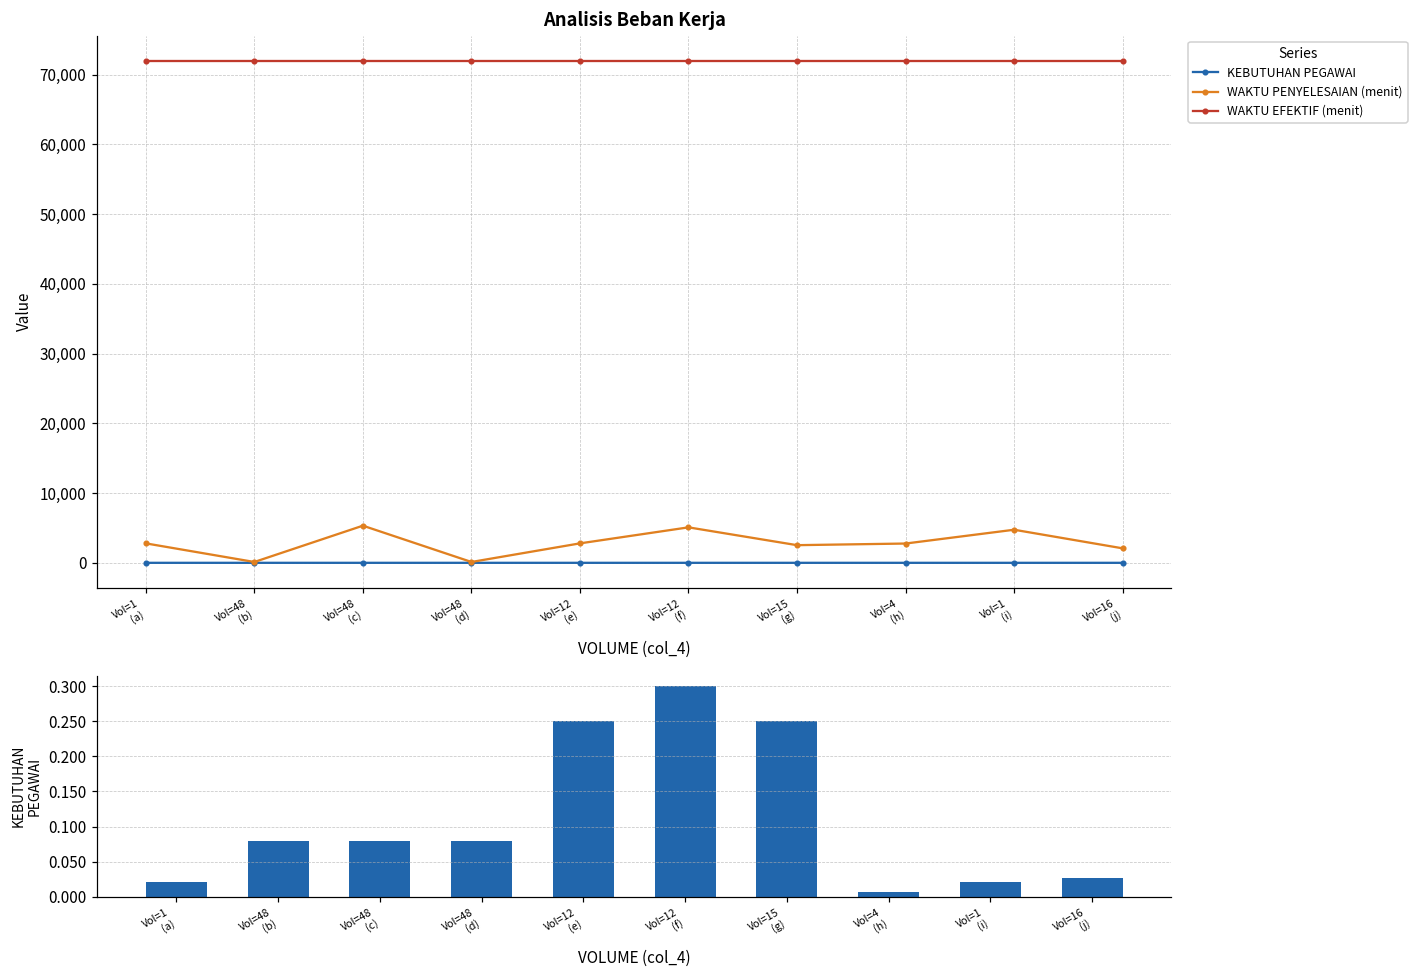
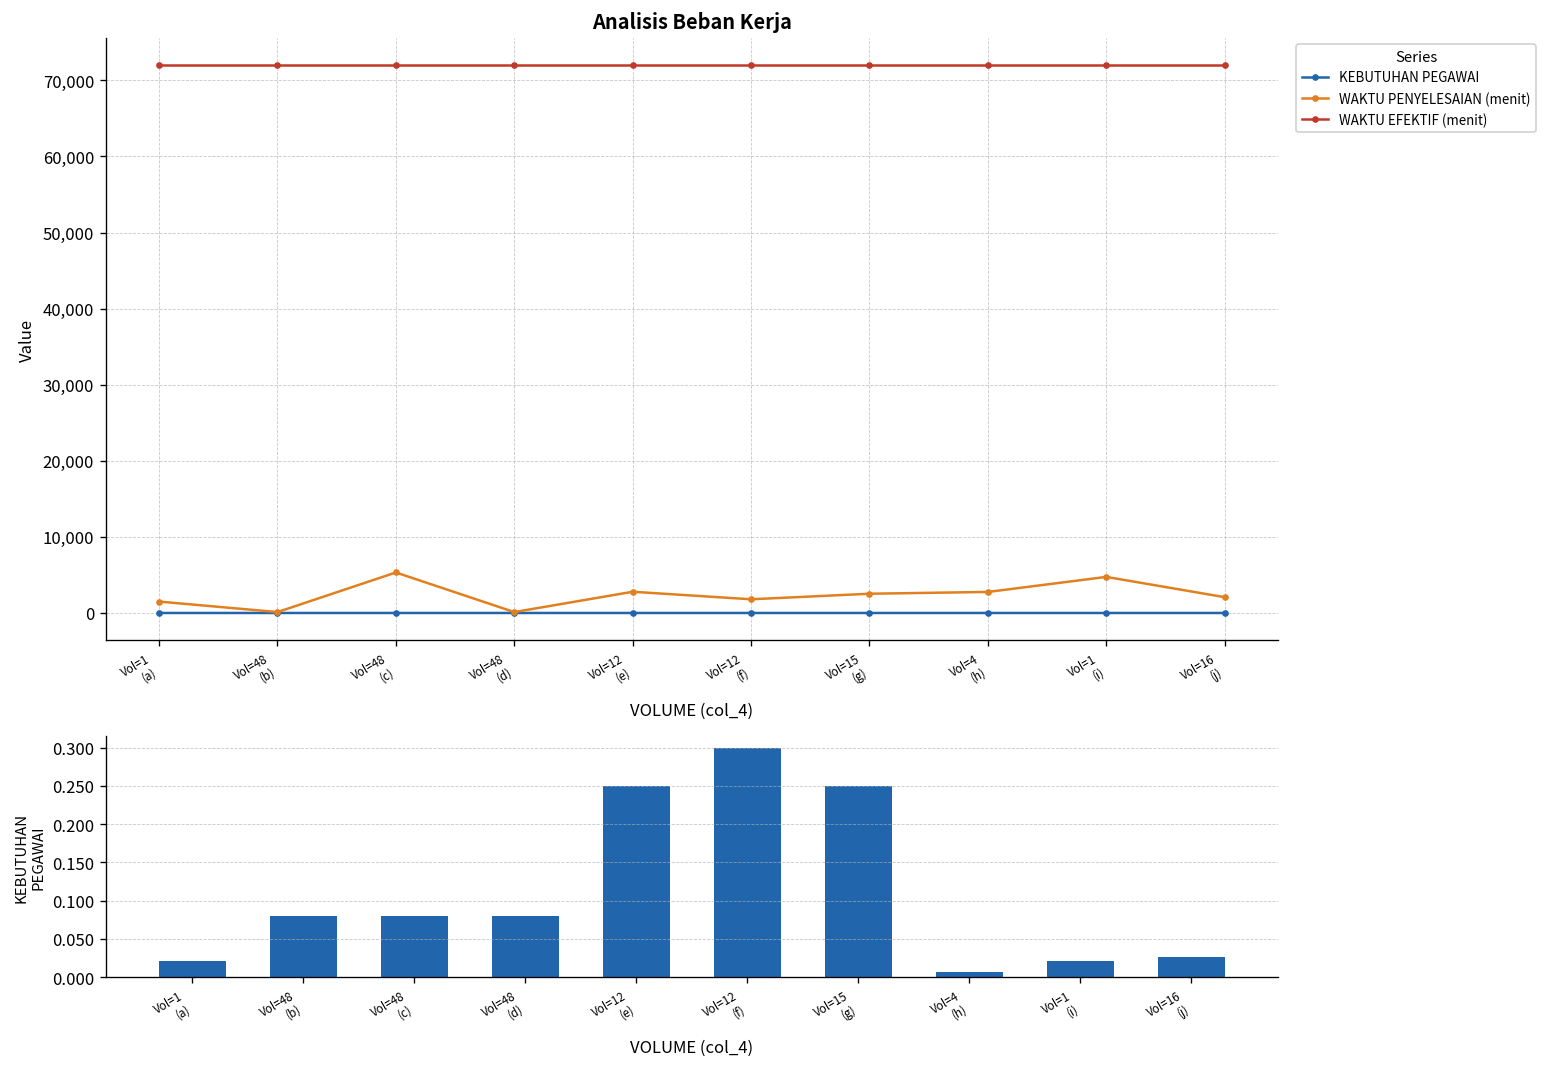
Analisis Beban Kerja, WAKTU PENYELESAIAN (menit), Vol=1 (a): 3,000 -> 2,000
Analisis Beban Kerja, WAKTU PENYELESAIAN (menit), Vol=12 (f): 5,000 -> 2,000
